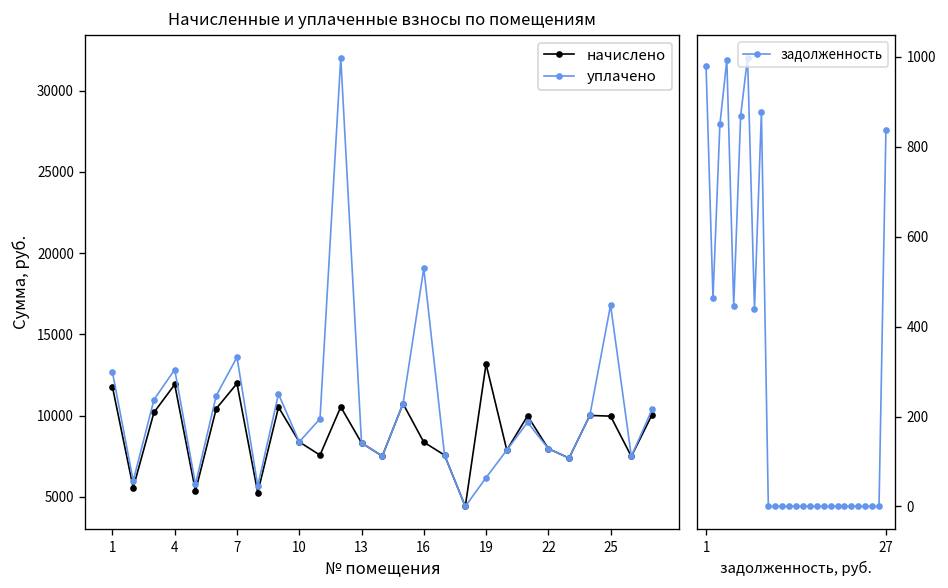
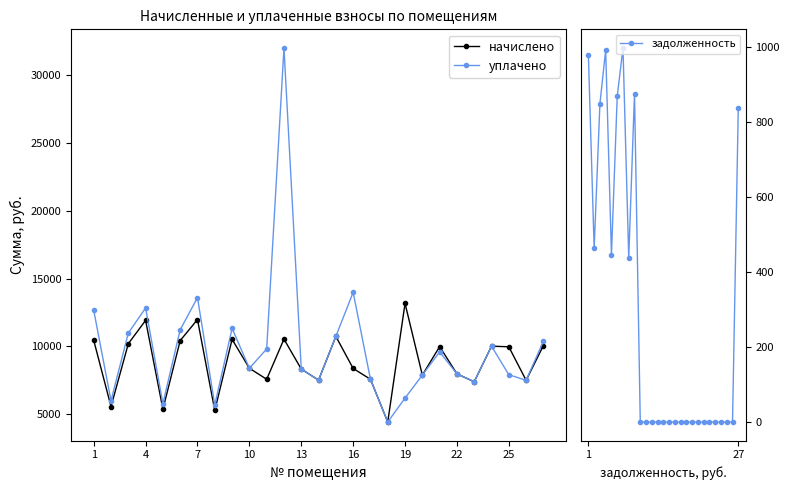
Начисленные и уплаченные взносы по помещениям, начислено, 1: 11800 -> 10400
Начисленные и уплаченные взносы по помещениям, уплачено, 16: 19100 -> 14000
Начисленные и уплаченные взносы по помещениям, уплачено, 25: 16800 -> 7900
